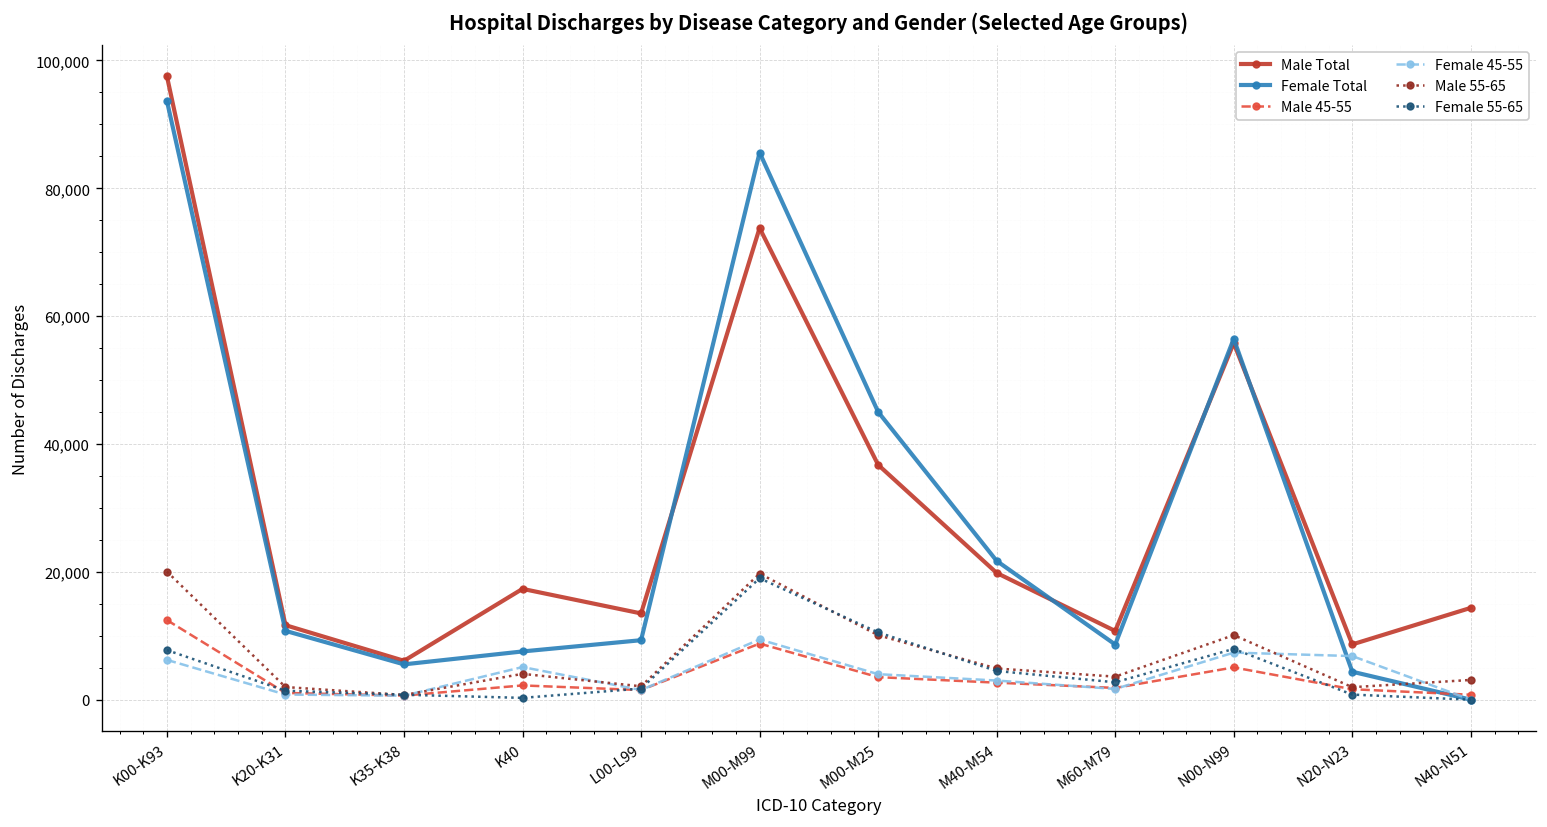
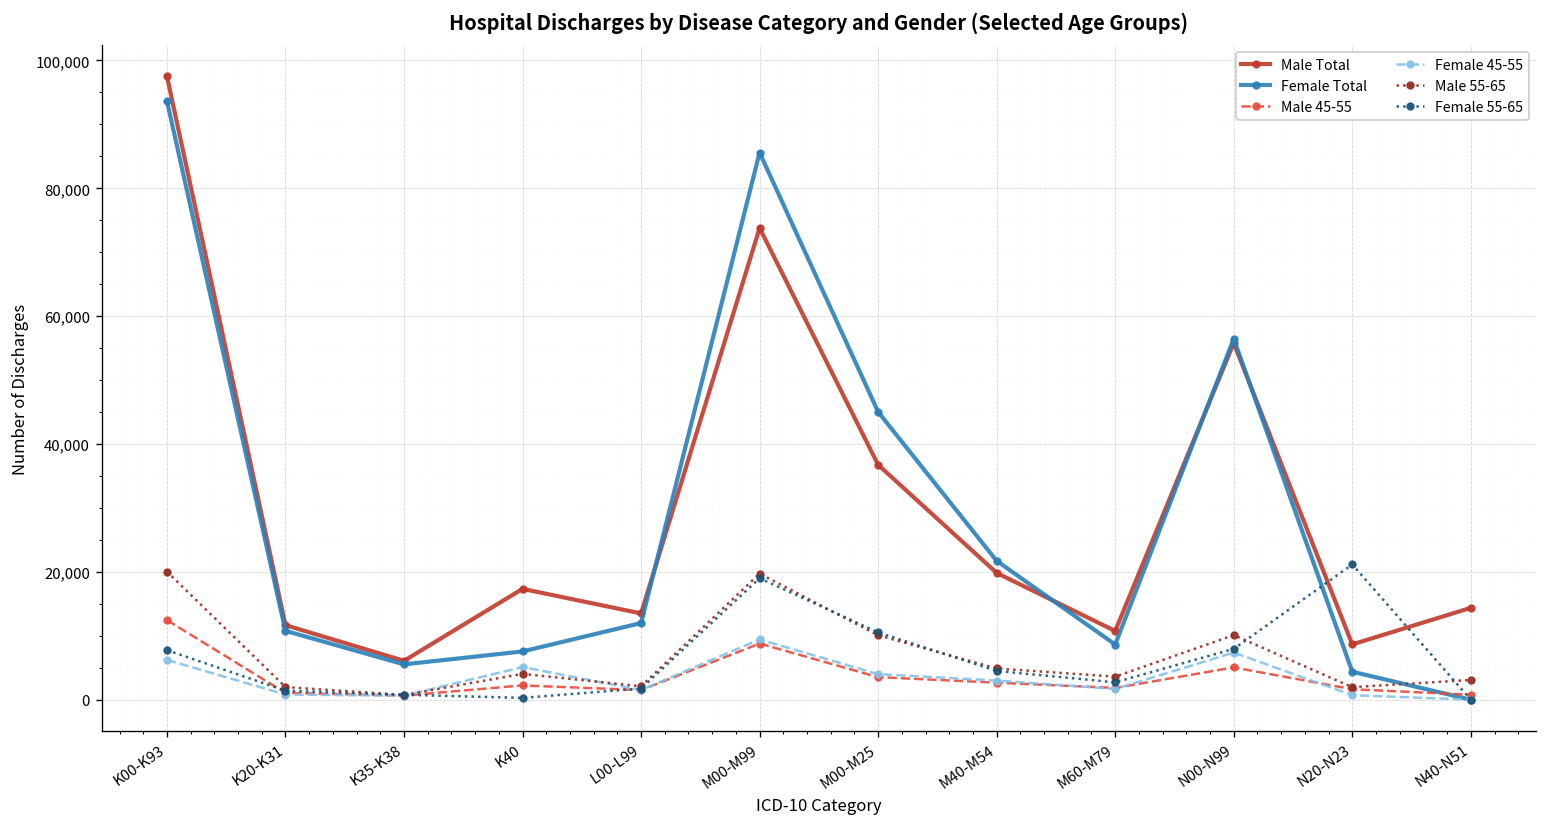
Female Total, L00-L99: 9,000 -> 12,000
Female 45-55, N20-N23: 7,000 -> 1,000
Female 55-65, N20-N23: 1,000 -> 21,000
